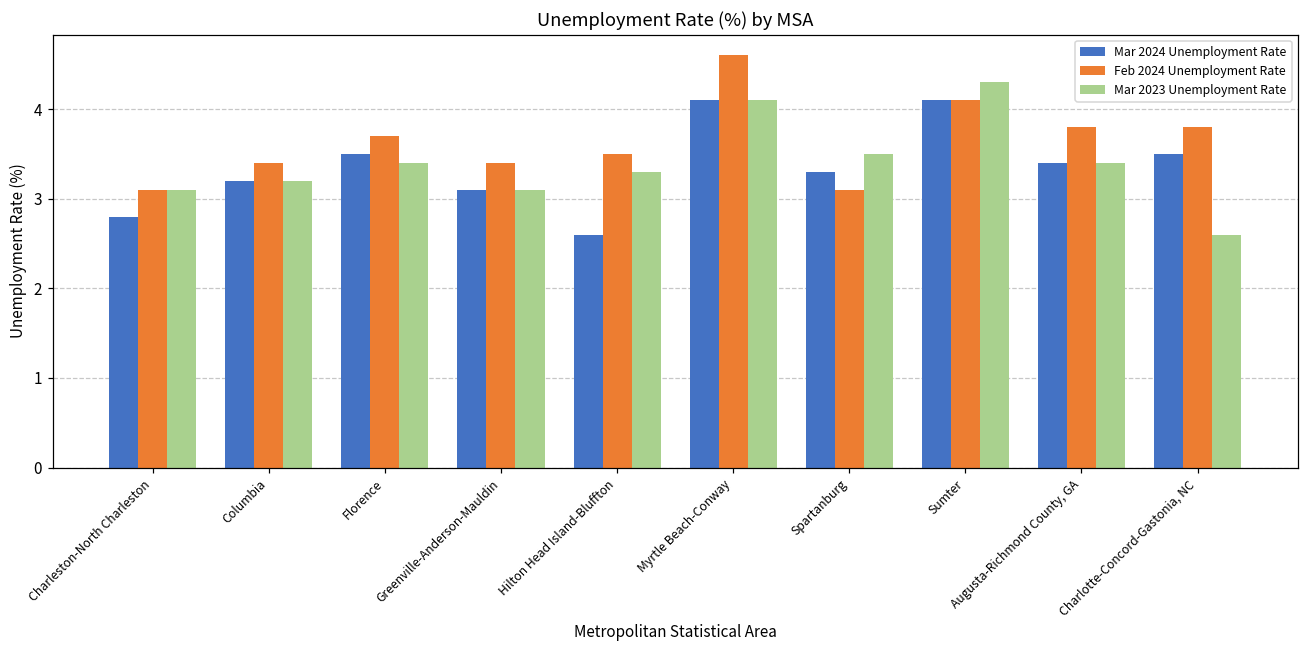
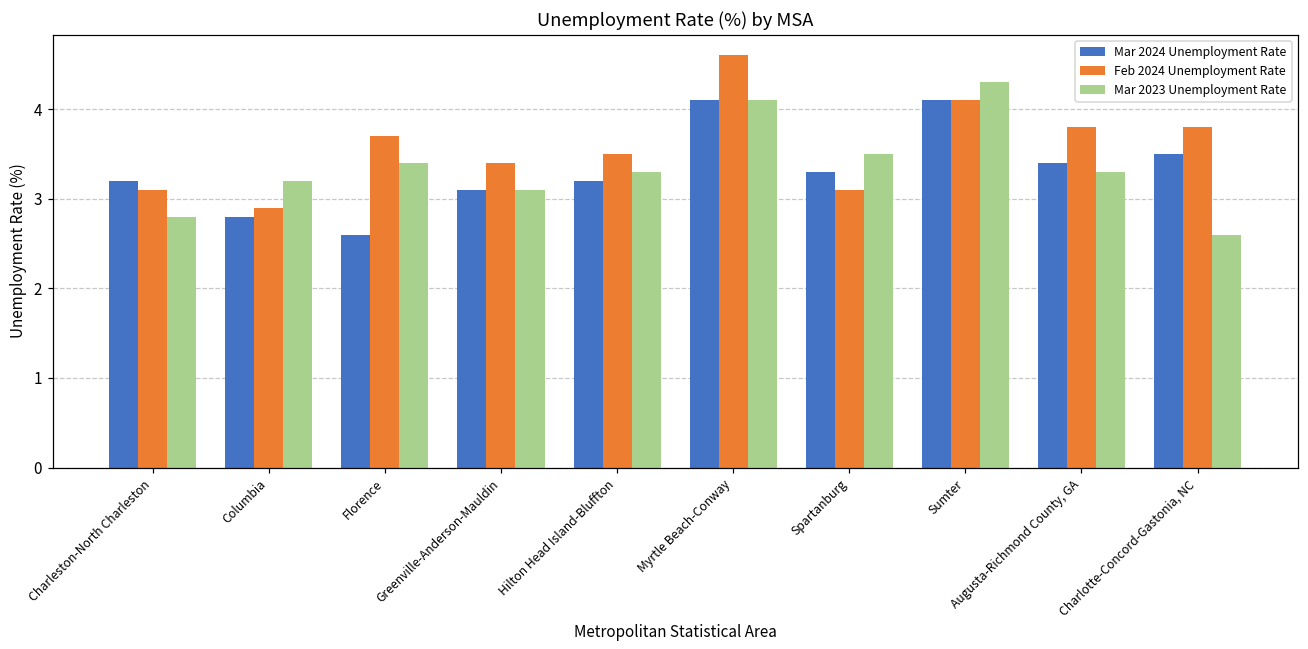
Mar 2024 Unemployment Rate, Charleston-North Charleston: 2.8 -> 3.2
Mar 2023 Unemployment Rate, Charleston-North Charleston: 3.1 -> 2.8
Mar 2024 Unemployment Rate, Columbia: 3.2 -> 2.8
Feb 2024 Unemployment Rate, Columbia: 3.4 -> 2.9
Mar 2024 Unemployment Rate, Florence: 3.5 -> 2.6
Mar 2024 Unemployment Rate, Hilton Head Island-Bluffton: 2.6 -> 3.2
Mar 2023 Unemployment Rate, Augusta-Richmond County, GA: 3.4 -> 3.3
